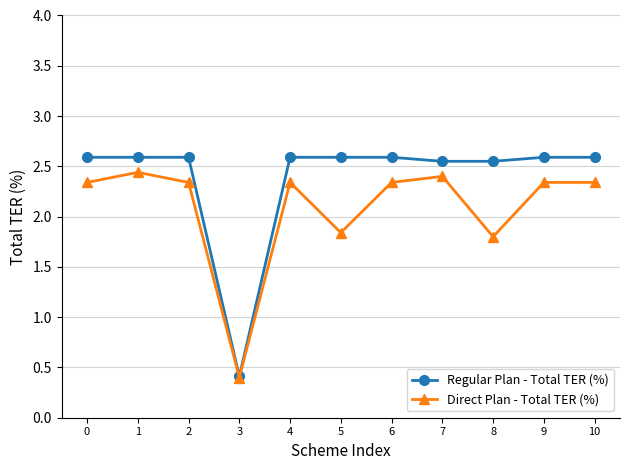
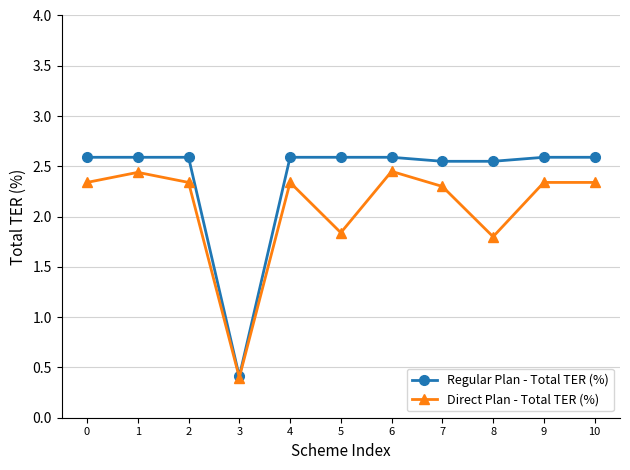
Direct Plan - Total TER (%), 6: 2.34 -> 2.45
Direct Plan - Total TER (%), 7: 2.4 -> 2.3
